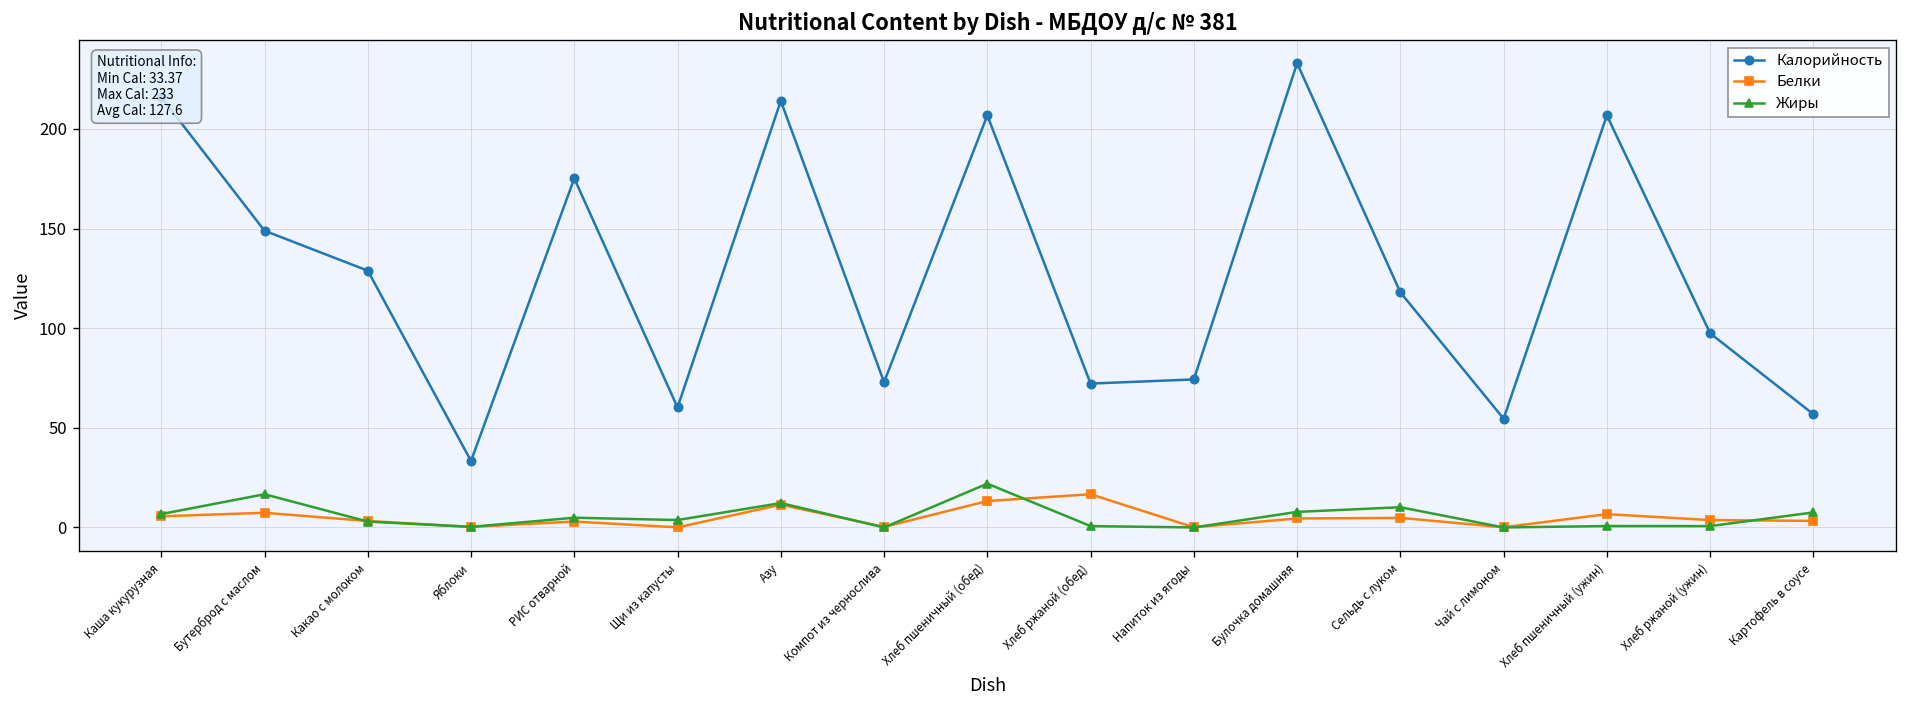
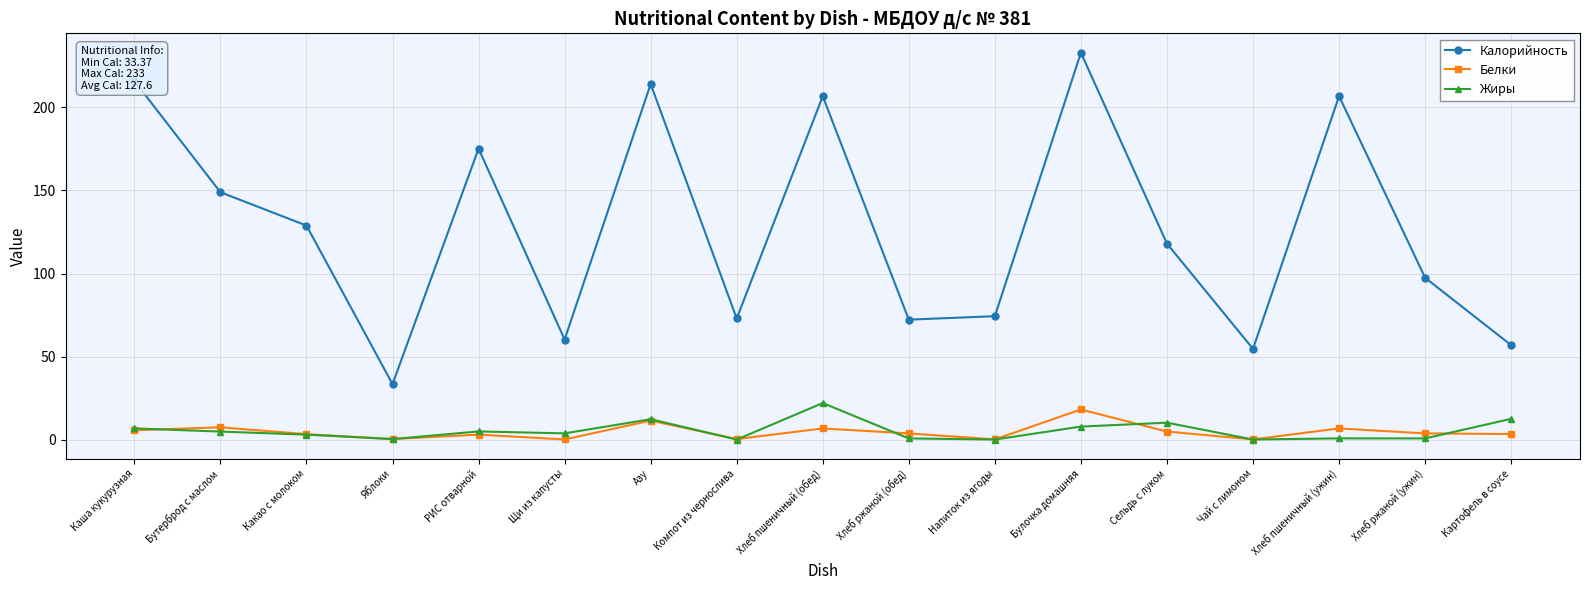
Жиры, Бутерброд с маслом: 17 -> 5
Белки, Хлеб пшеничный (обед): 13 -> 7
Белки, Хлеб ржаной (обед): 17 -> 4
Белки, Булочка домашняя: 5 -> 18
Жиры, Картофель в соусе: 8 -> 12
